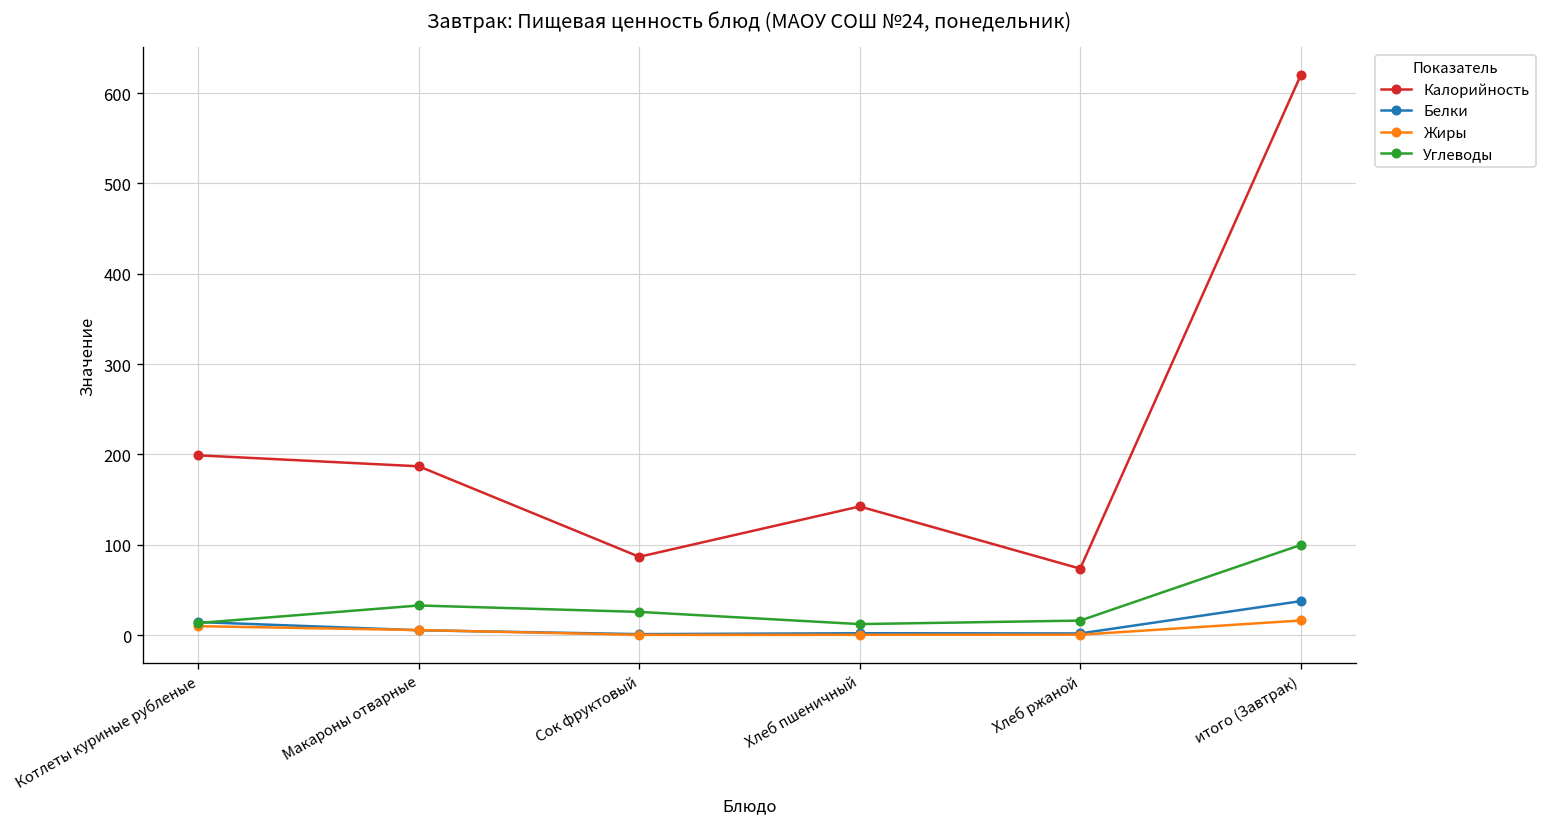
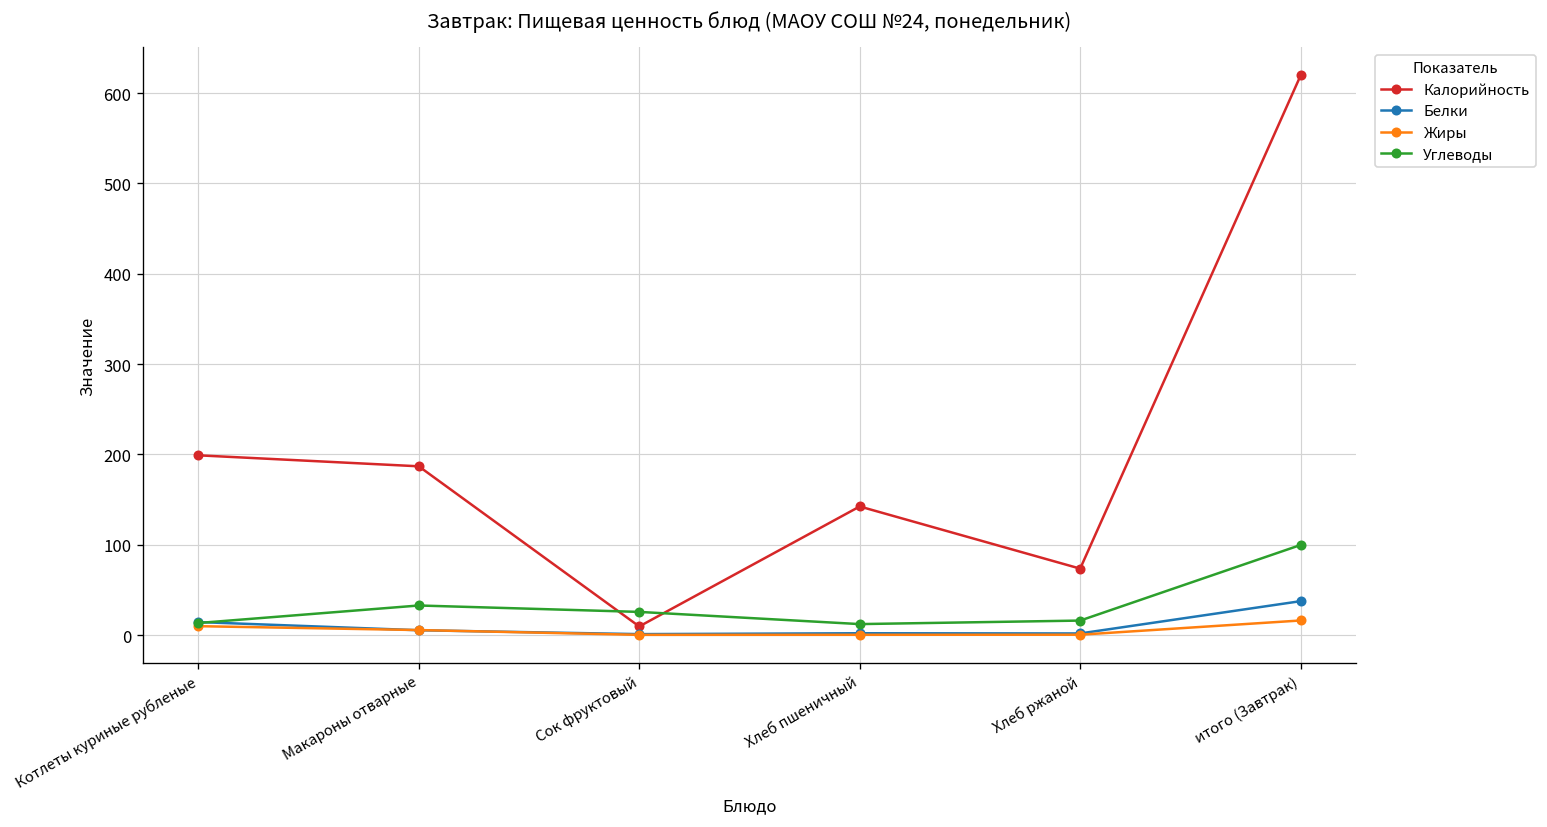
Калорийность, Сок фруктовый: 90 -> 10
